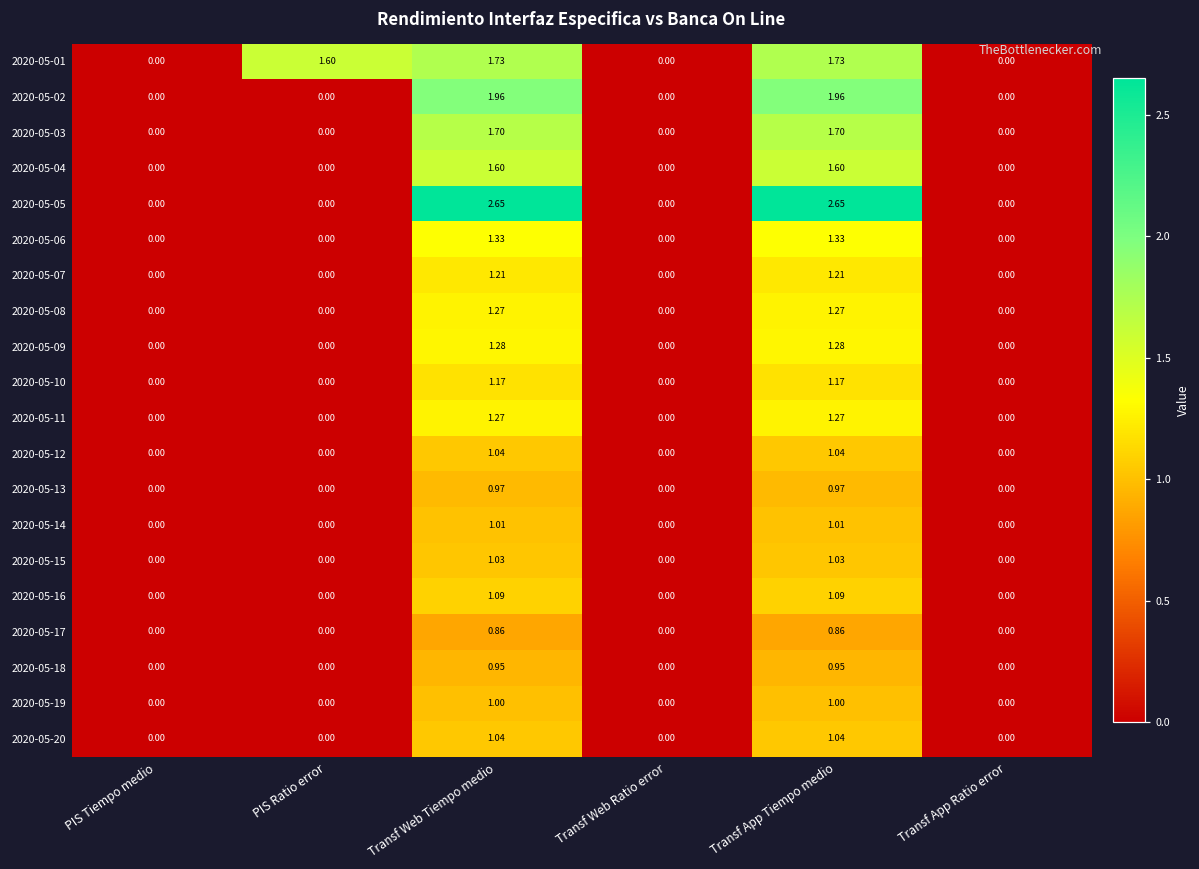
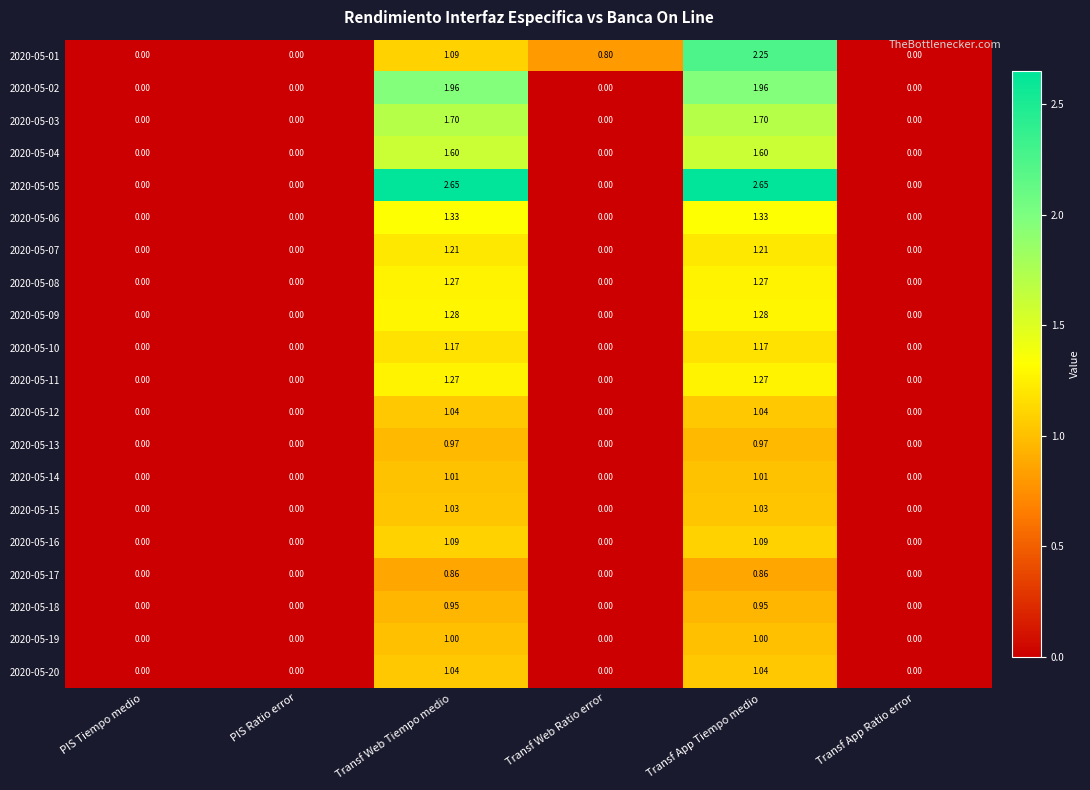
2020-05-01, PIS Ratio error: 1.60 -> 0.00
2020-05-01, Transf Web Tiempo medio: 1.73 -> 1.09
2020-05-01, Transf Web Ratio error: 0.00 -> 0.80
2020-05-01, Transf App Tiempo medio: 1.73 -> 2.25
